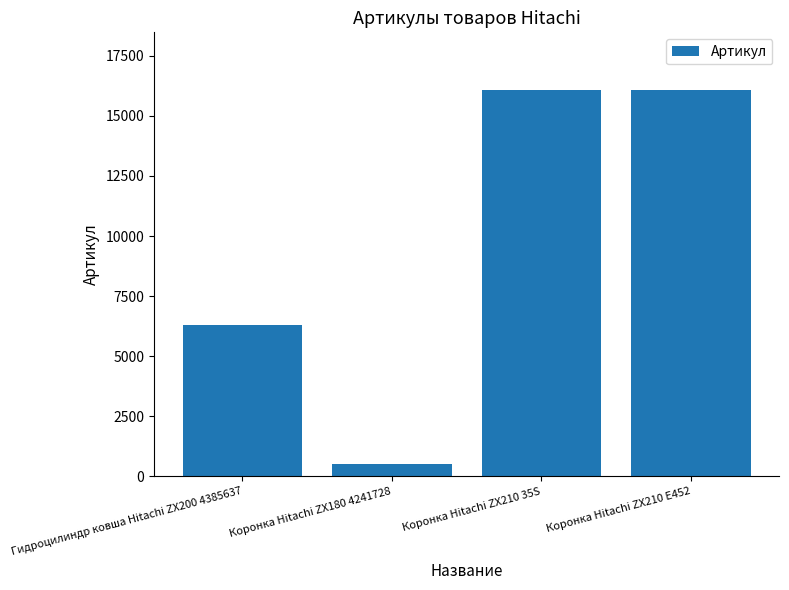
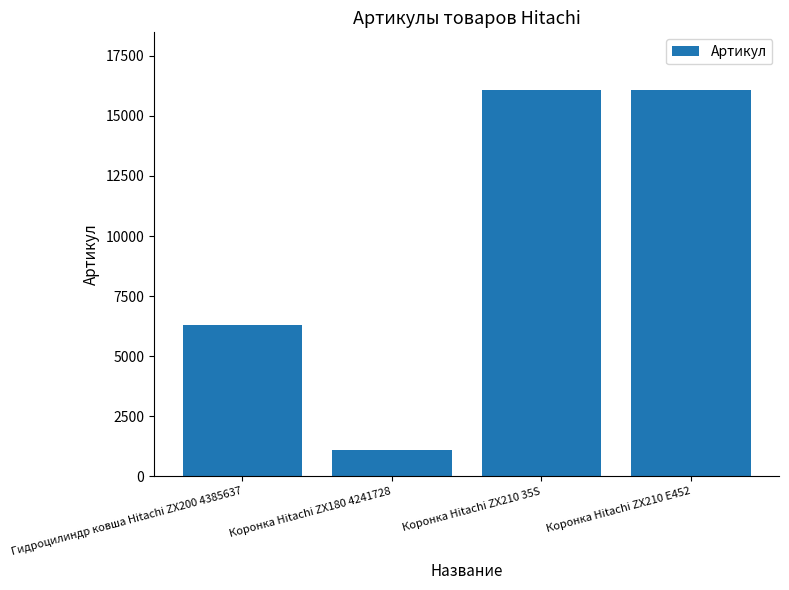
Коронка Hitachi ZX180 4241728: 500 -> 1100
